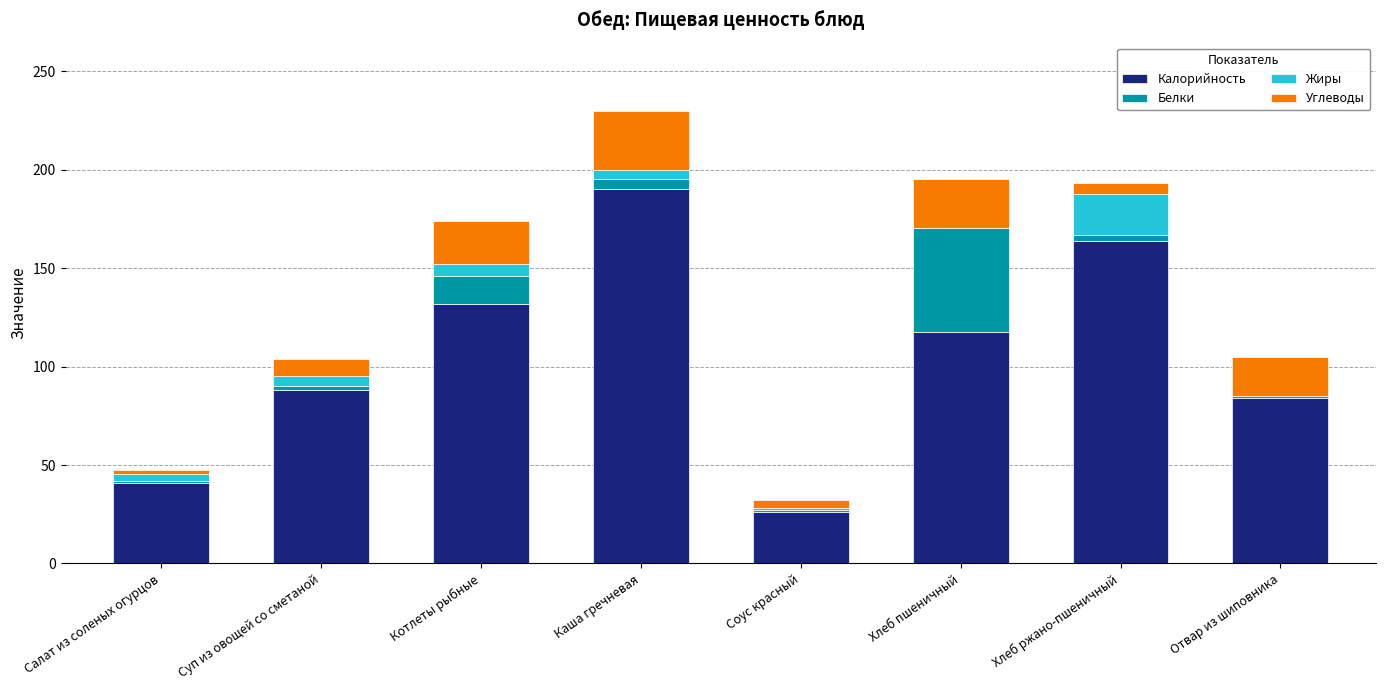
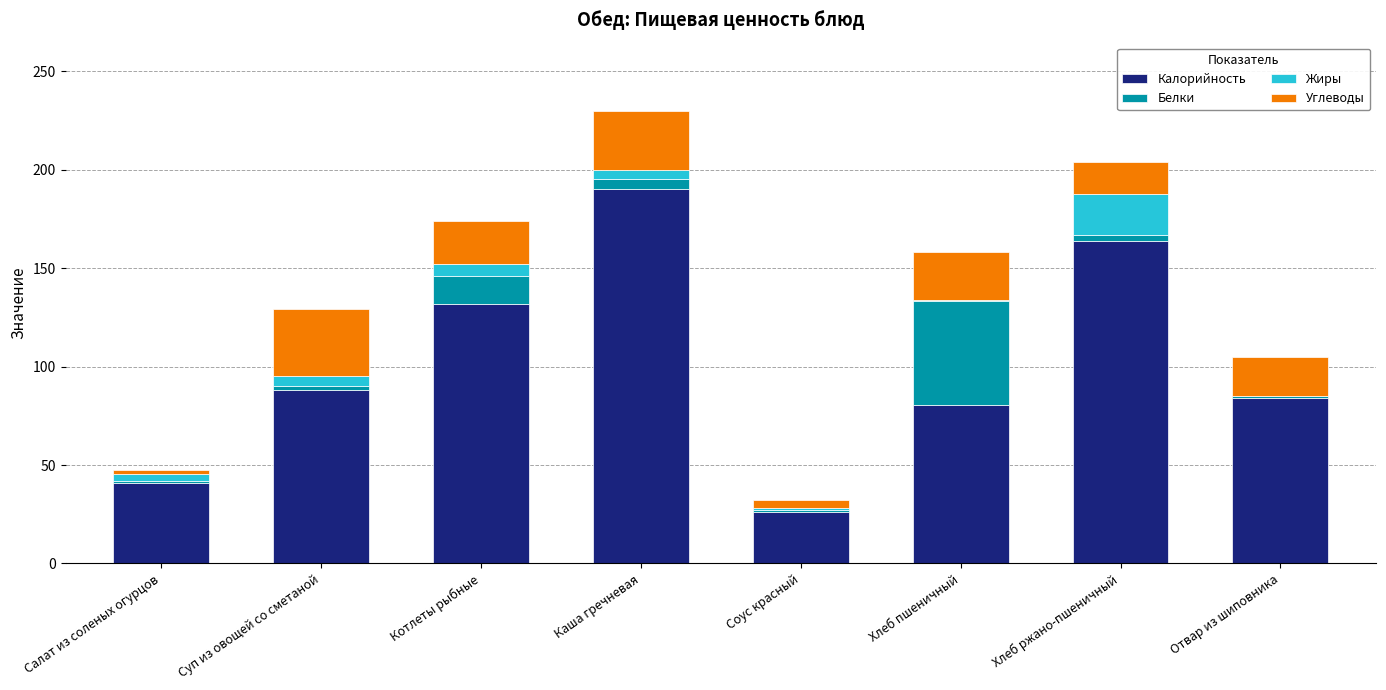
Углеводы, Суп из овощей со сметаной: 9 -> 34
Калорийность, Хлеб пшеничный: 118 -> 81
Углеводы, Хлеб ржано-пшеничный: 6 -> 16
